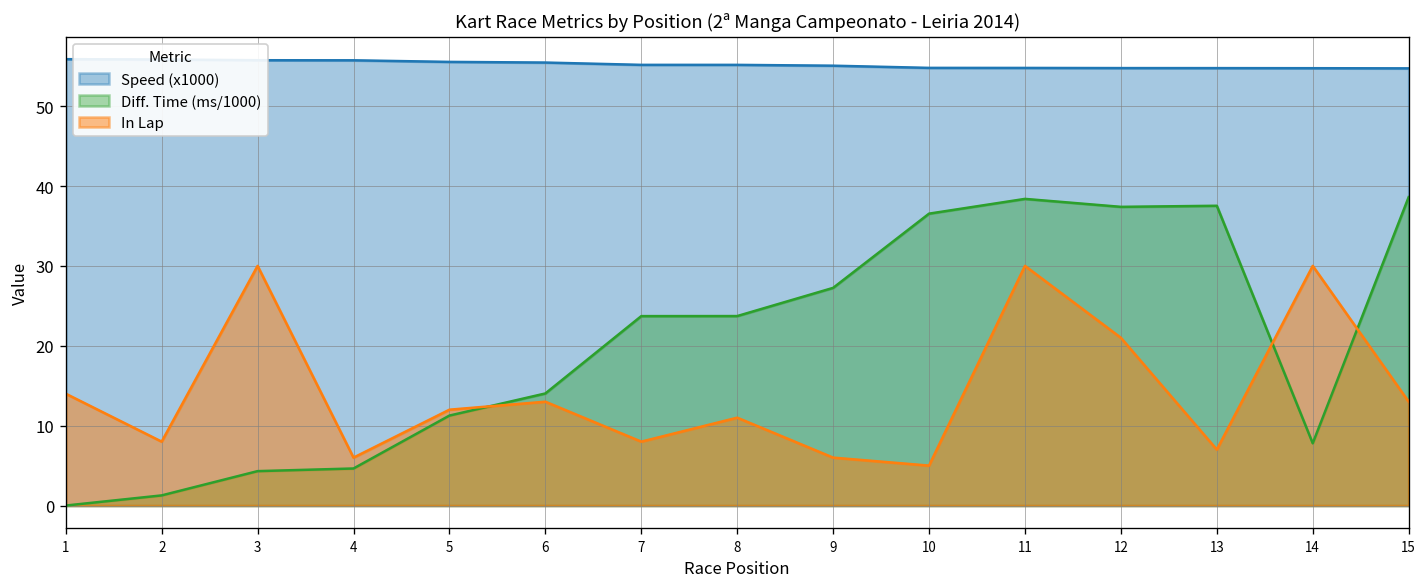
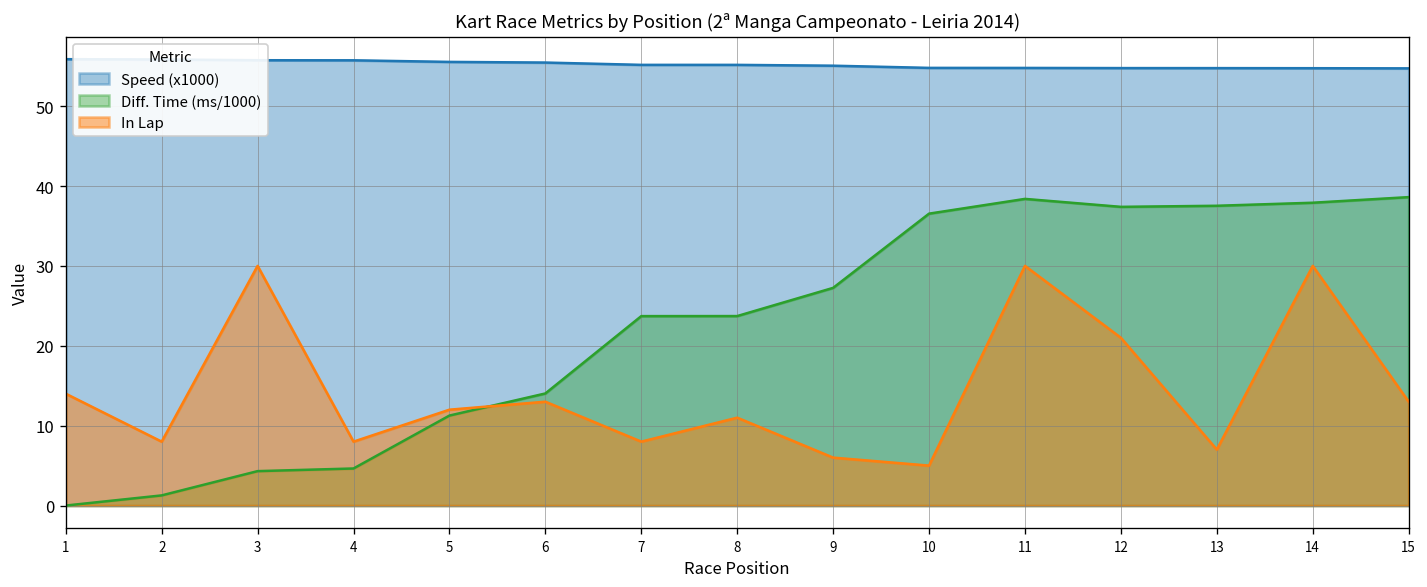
In Lap, 4: 6 -> 8
Diff. Time (ms/1000), 14: 8 -> 38
